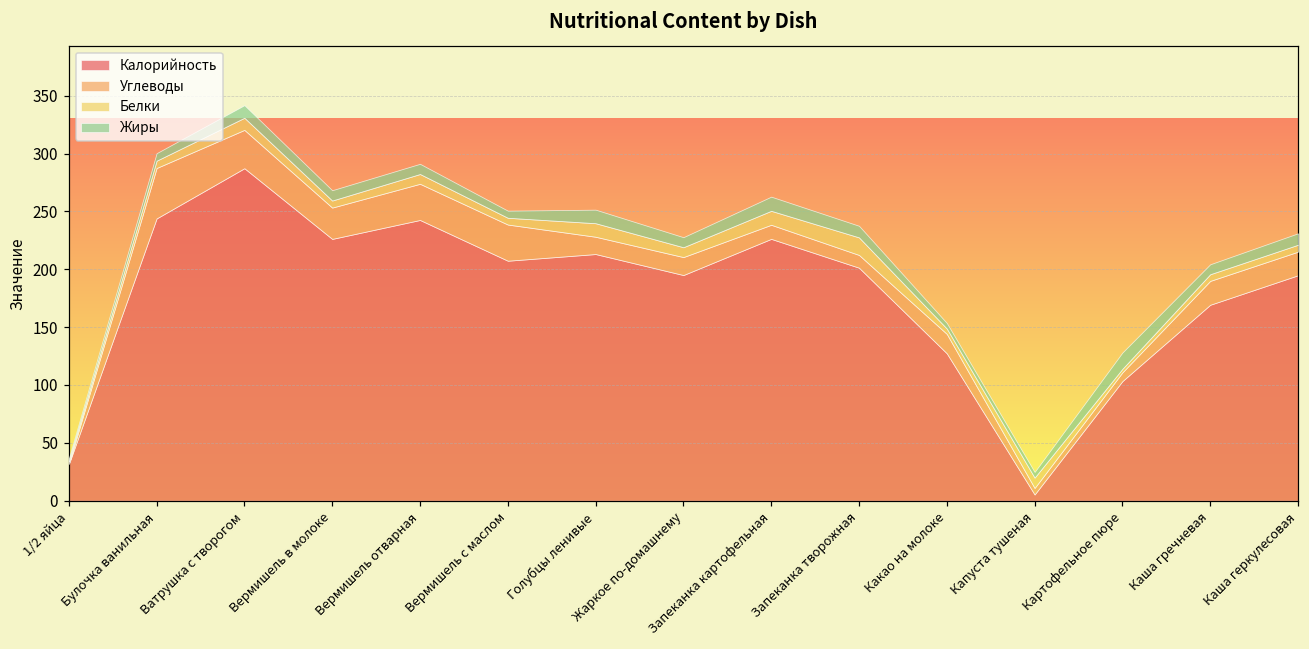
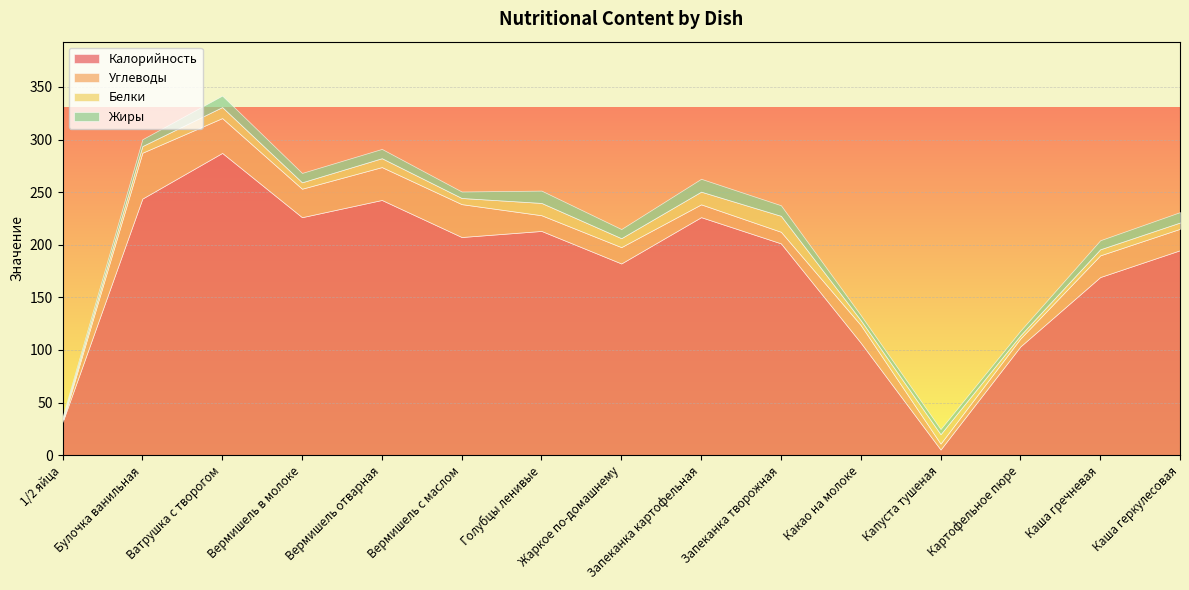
Калорийность, Жаркое по-домашнему: 195 -> 182
Калорийность, Какао на молоке: 127 -> 107
Жиры, Картофельное пюре: 14 -> 4
